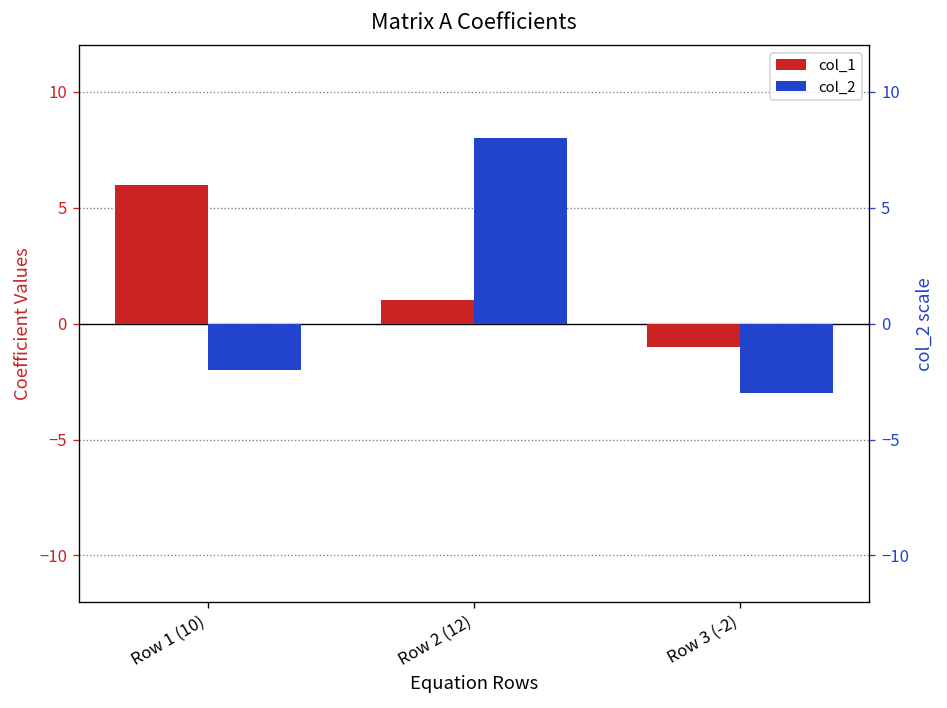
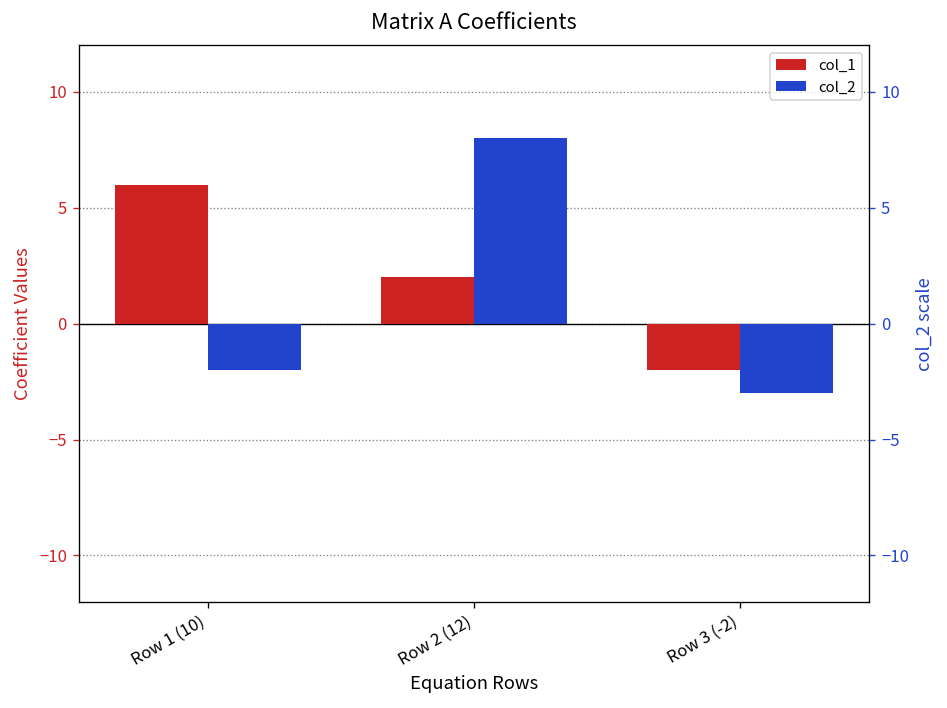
col_1, Row 2 (12): 1 -> 2
col_1, Row 3 (-2): -1 -> -2
